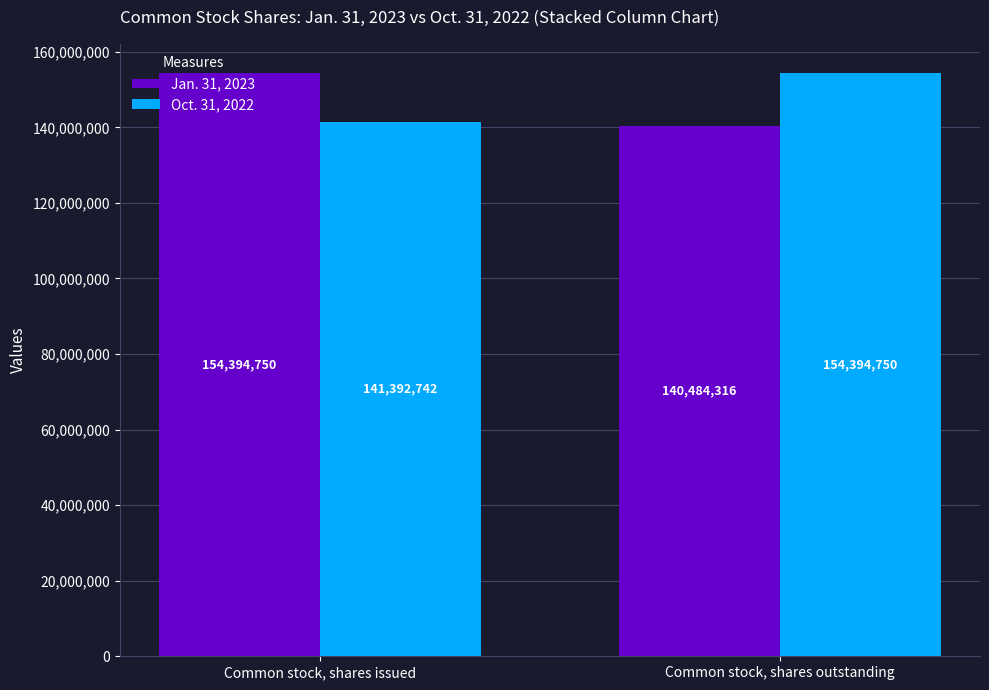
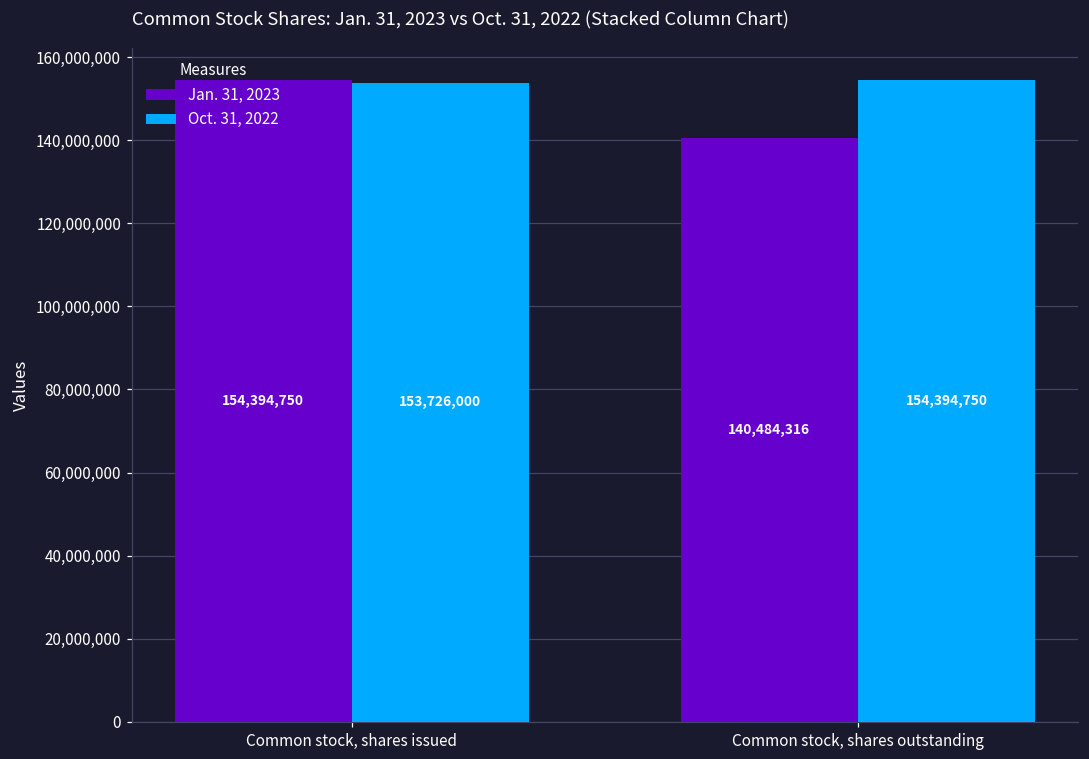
Oct. 31, 2022, Common stock, shares issued: 141,392,742 -> 153,726,000
